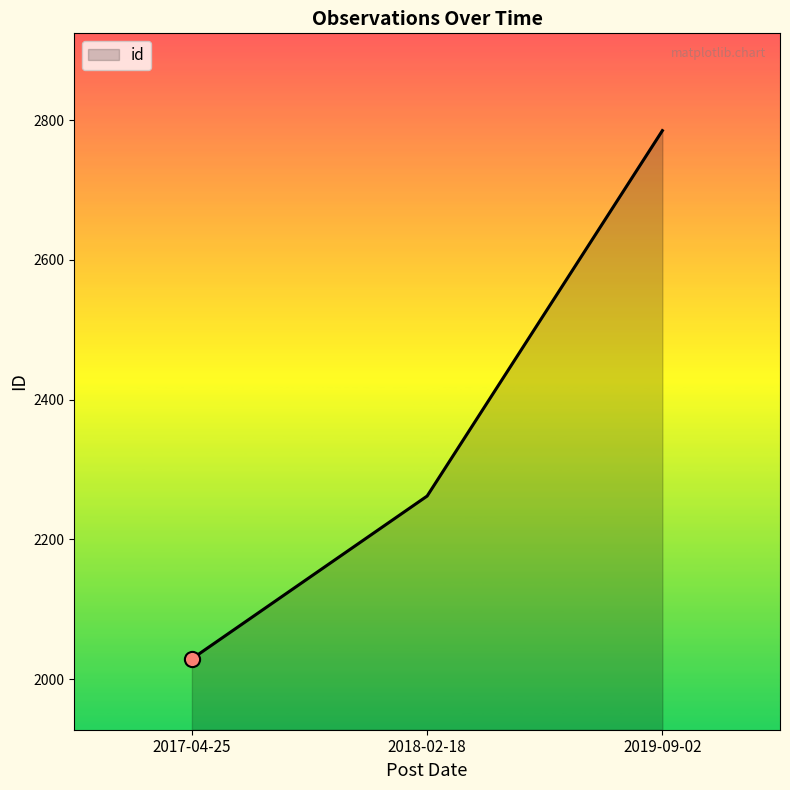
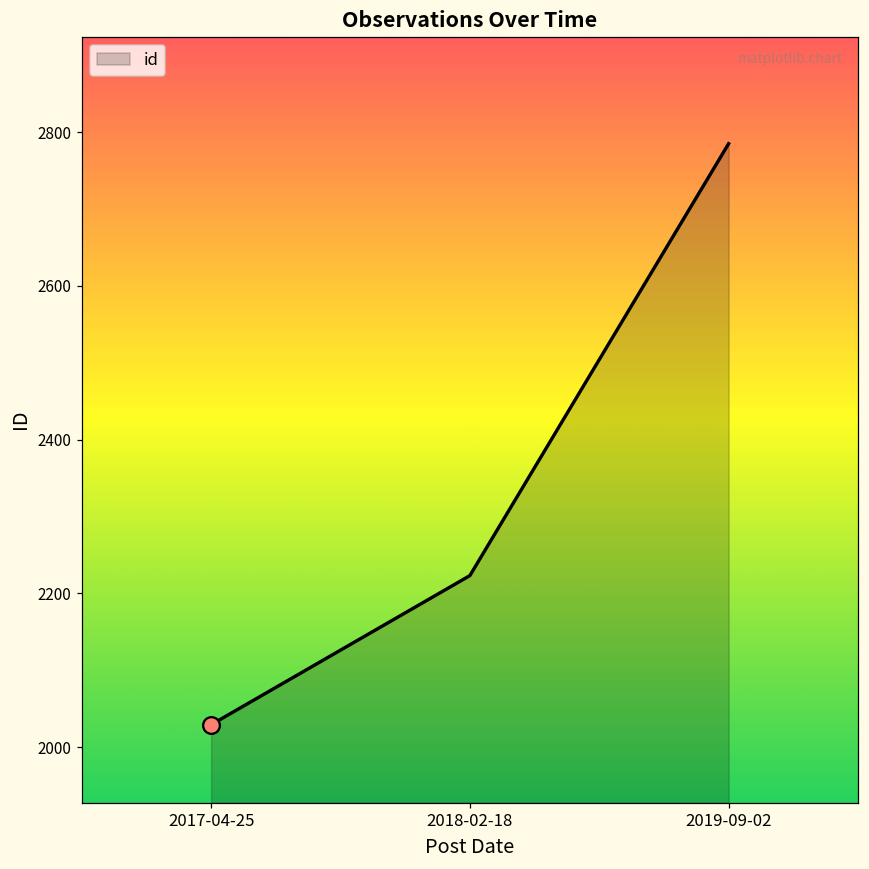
id, 2018-02-18: 2260 -> 2220
